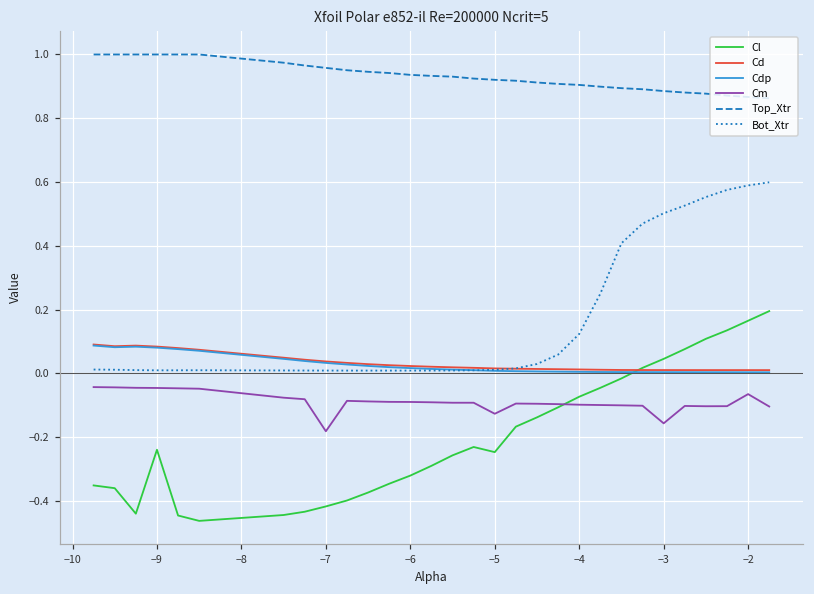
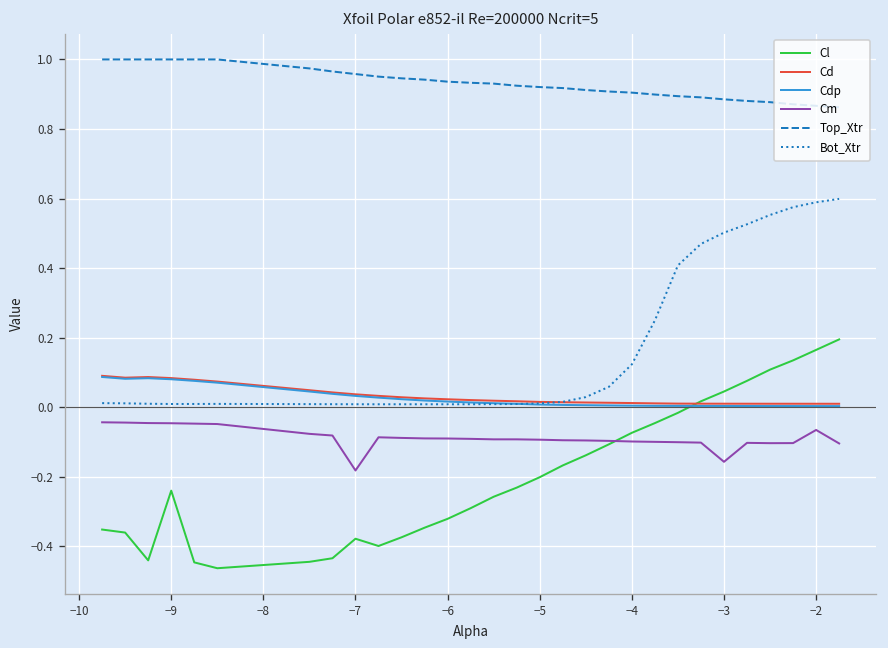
Cl, −7: -0.42 -> -0.38
Cl, −5: -0.25 -> -0.20
Cm, −5: -0.13 -> -0.09
